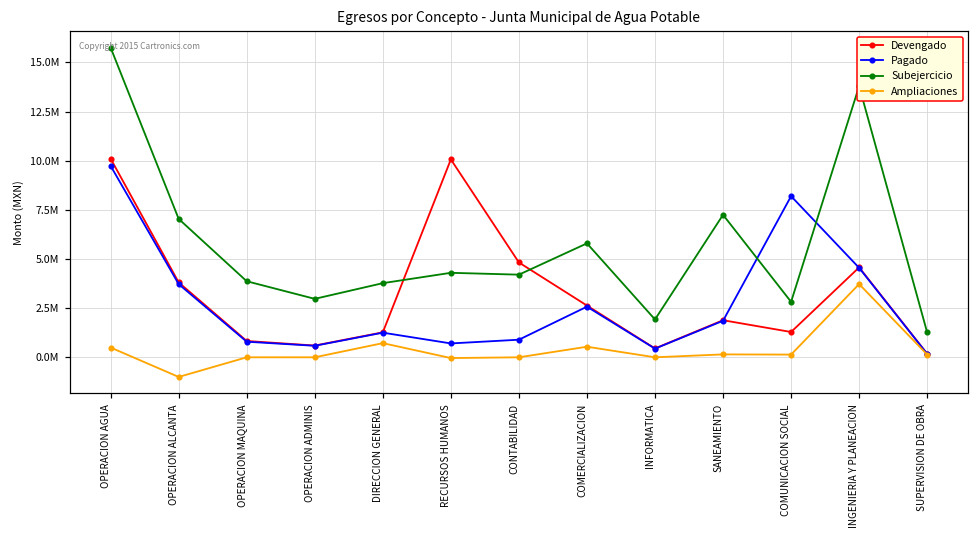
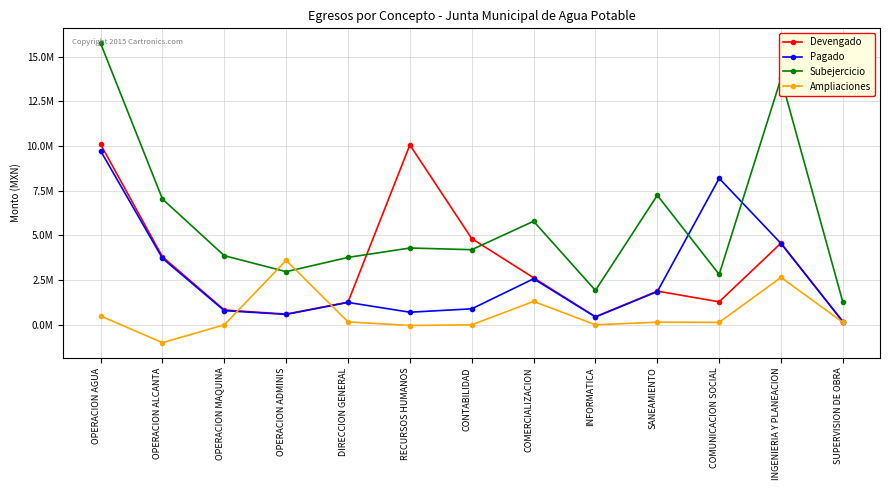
Ampliaciones, OPERACION ADMINIS: 0 -> 3600000
Ampliaciones, DIRECCION GENERAL: 700000 -> 200000
Ampliaciones, COMERCIALIZACION: 500000 -> 1300000
Ampliaciones, INGENIERIA Y PLANEACION: 3700000 -> 2700000
